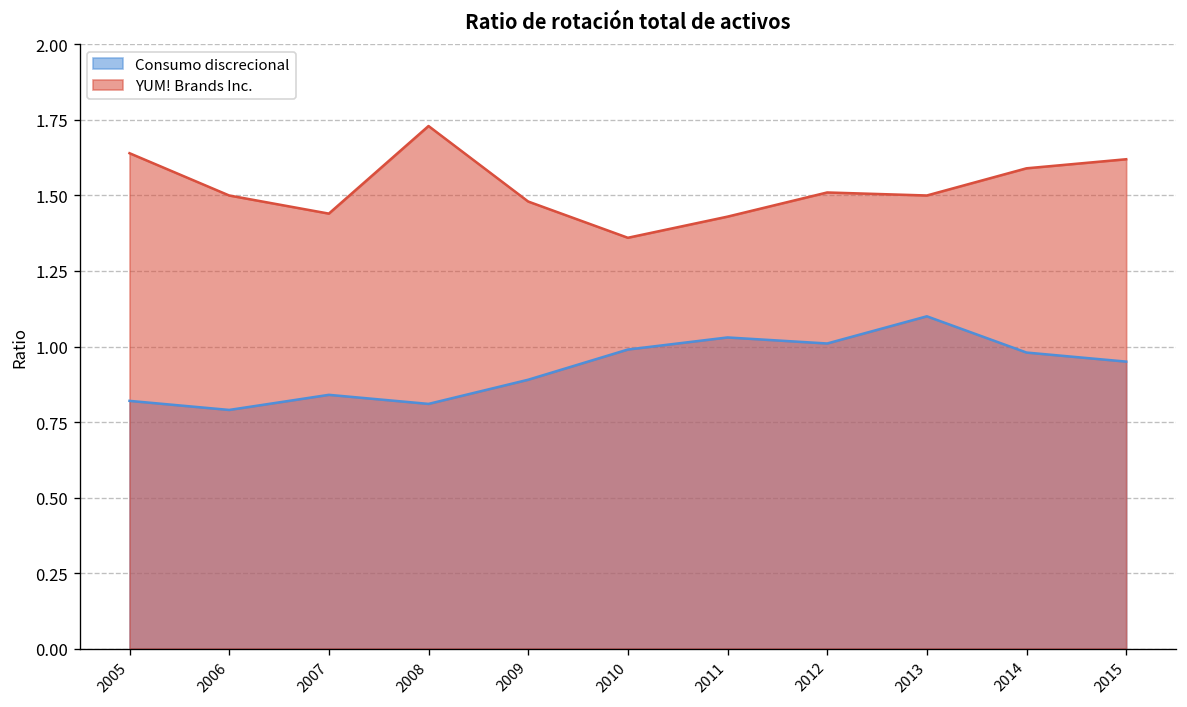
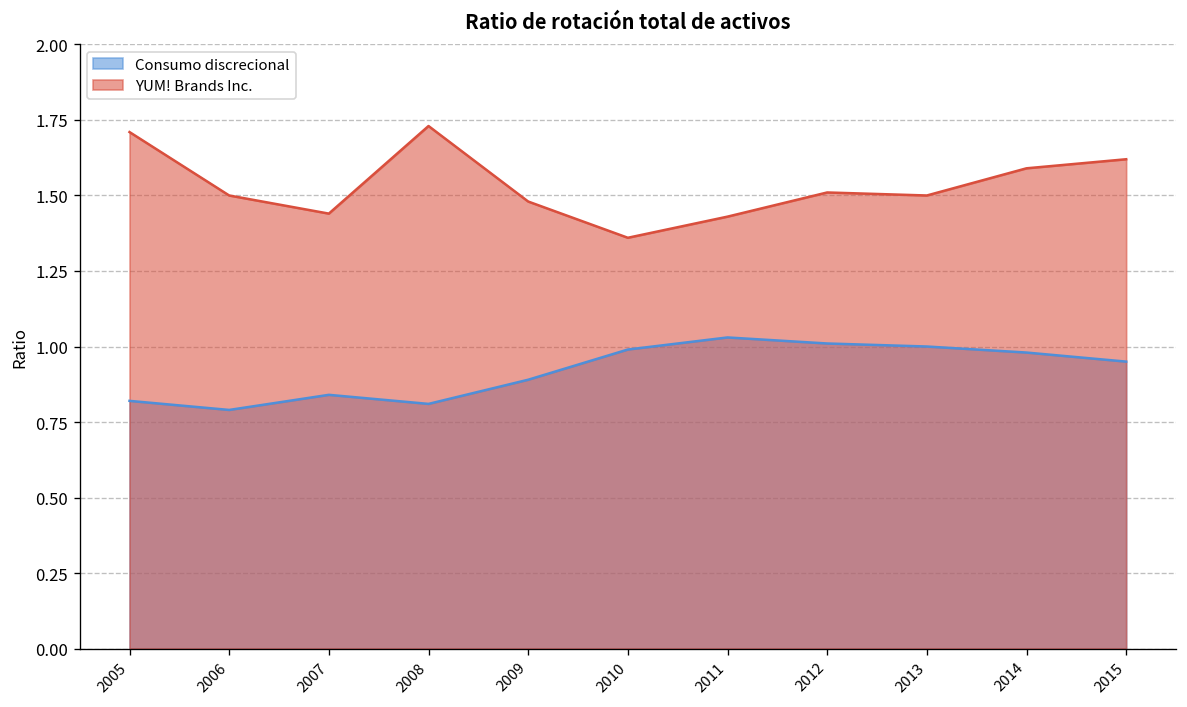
YUM! Brands Inc., 2005: 1.64 -> 1.71
Consumo discrecional, 2013: 1.1 -> 1.0
